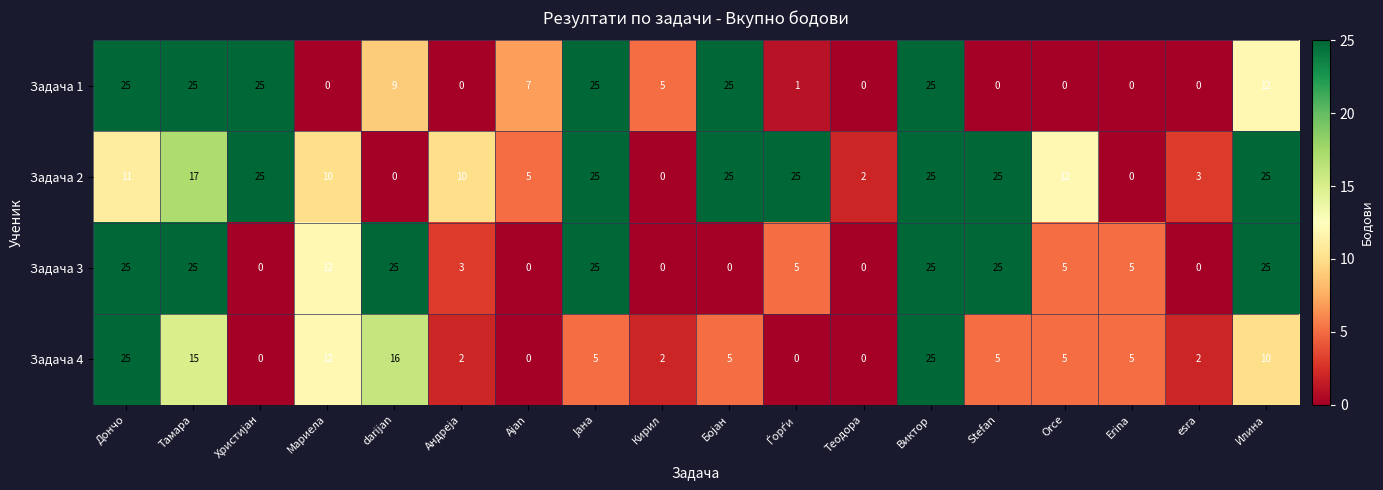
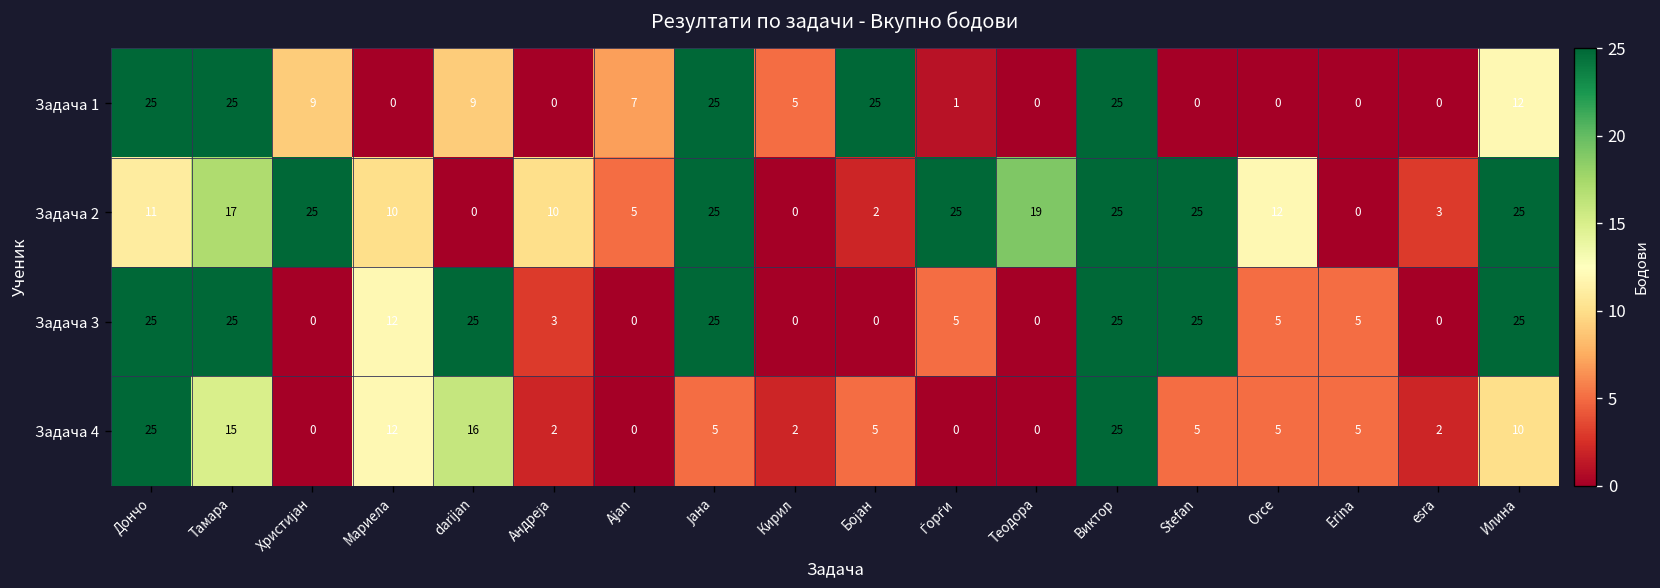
Задача 1, Христијан: 25 -> 9
Задача 2, Бојан: 25 -> 2
Задача 2, Теодора: 2 -> 19
